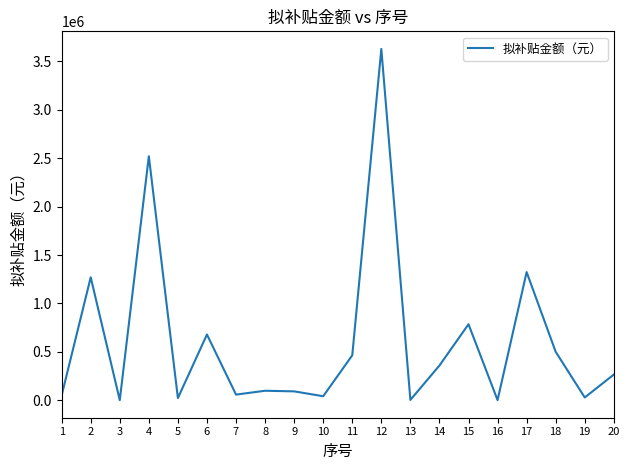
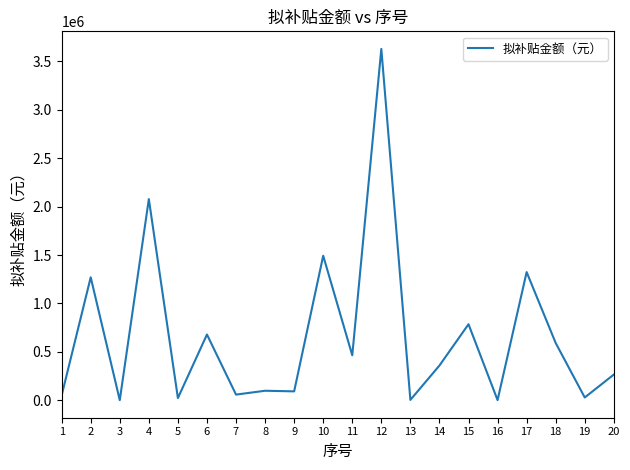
4: 2500000 -> 2100000
10: 0 -> 1500000
18: 500000 -> 600000
